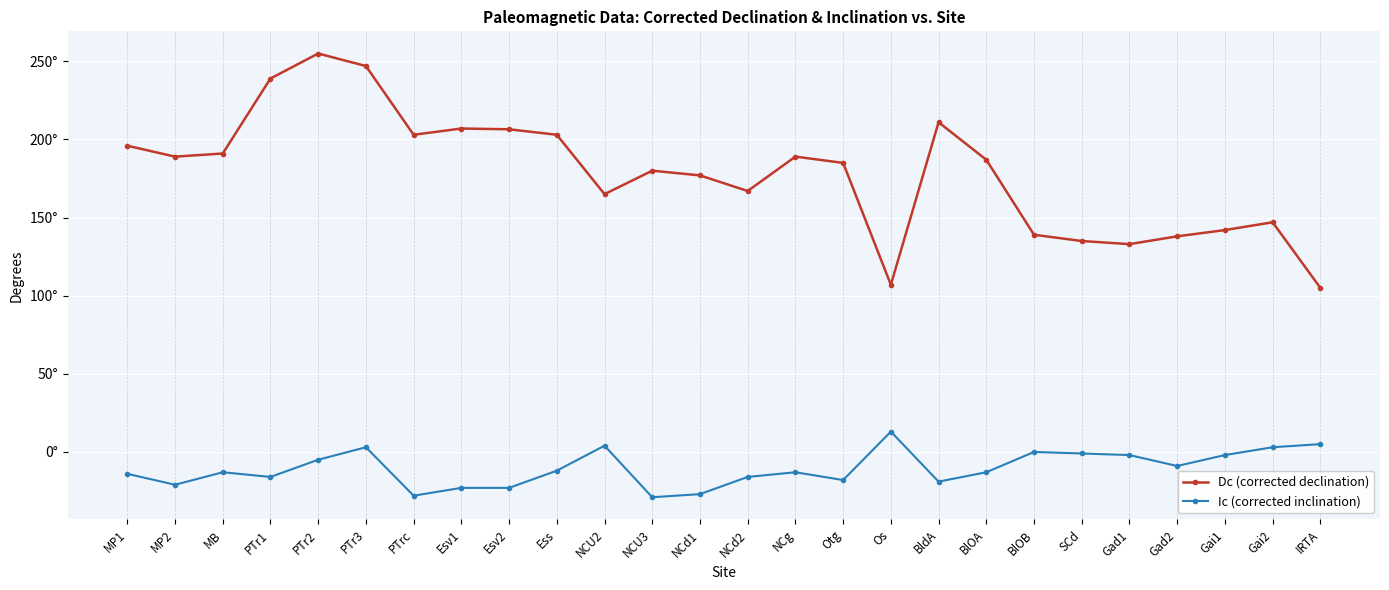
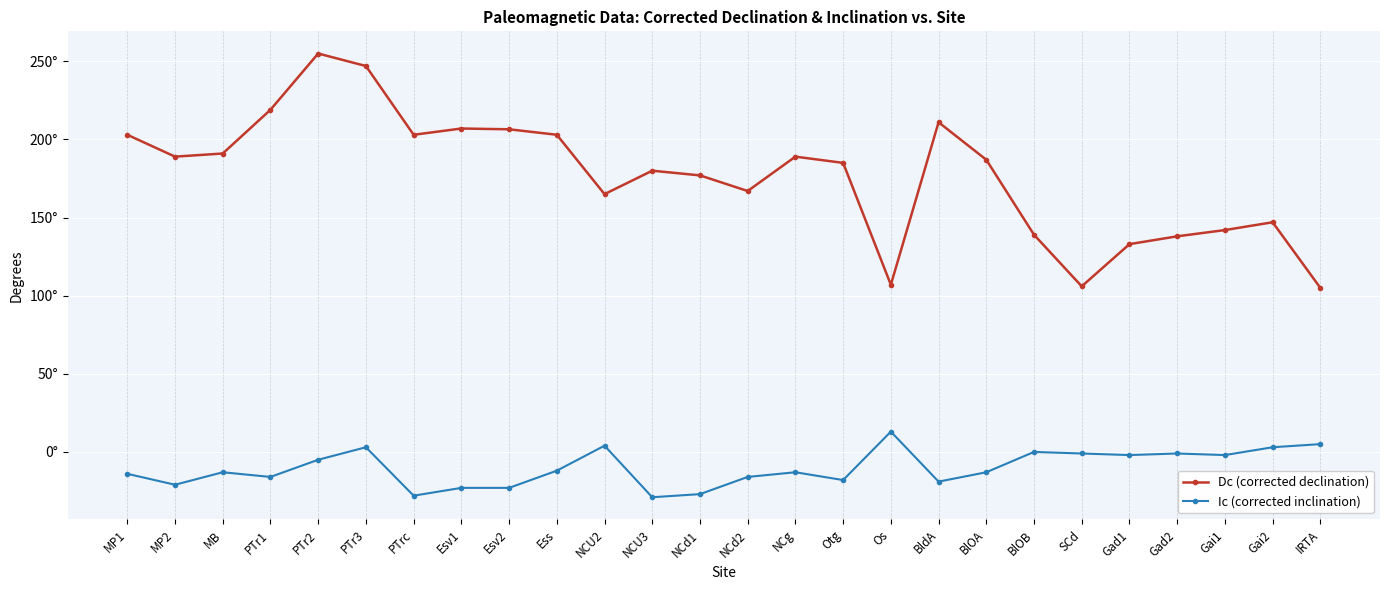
Dc (corrected declination), MP1: 196° -> 203°
Dc (corrected declination), PTr1: 239° -> 219°
Dc (corrected declination), SCd: 135° -> 106°
Ic (corrected inclination), Gad2: -9° -> -1°
